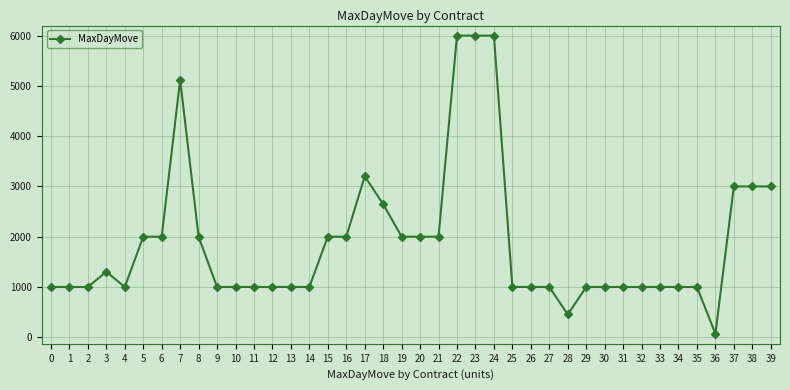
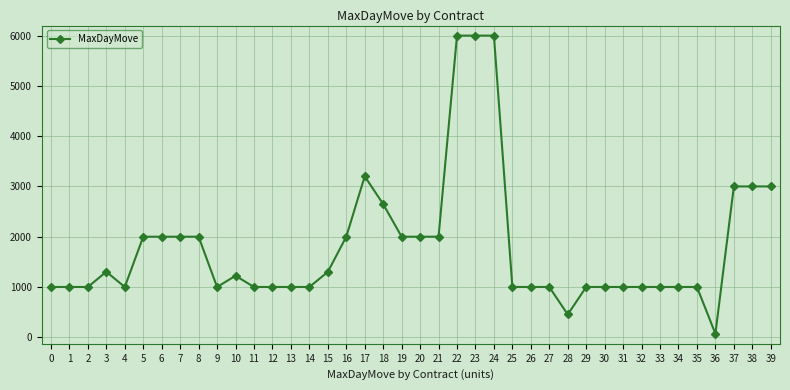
7: 5100 -> 2000
10: 1000 -> 1200
15: 2000 -> 1300
